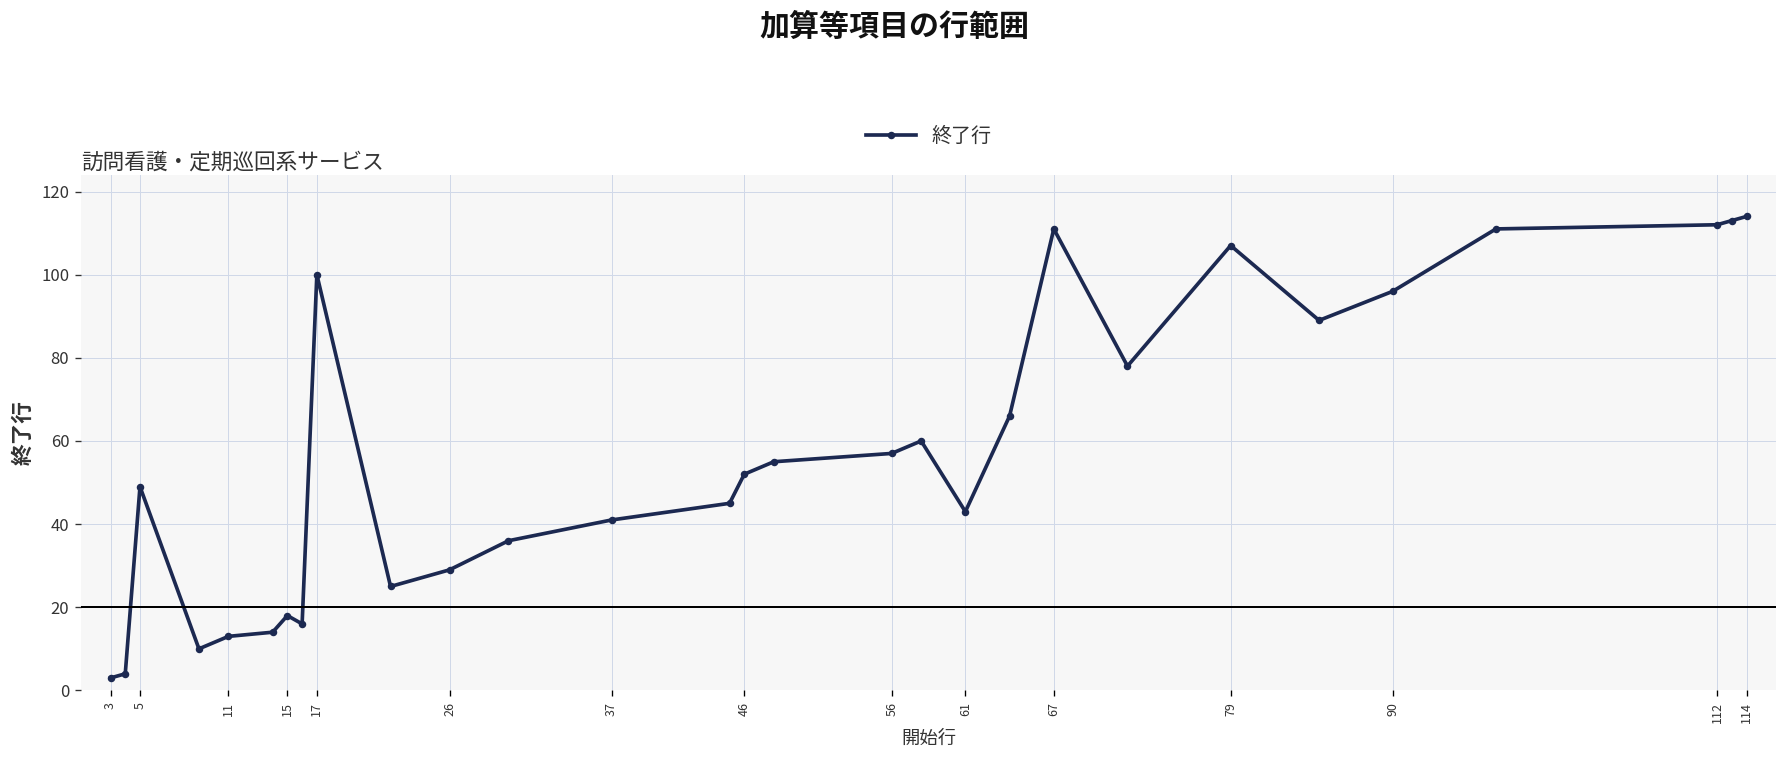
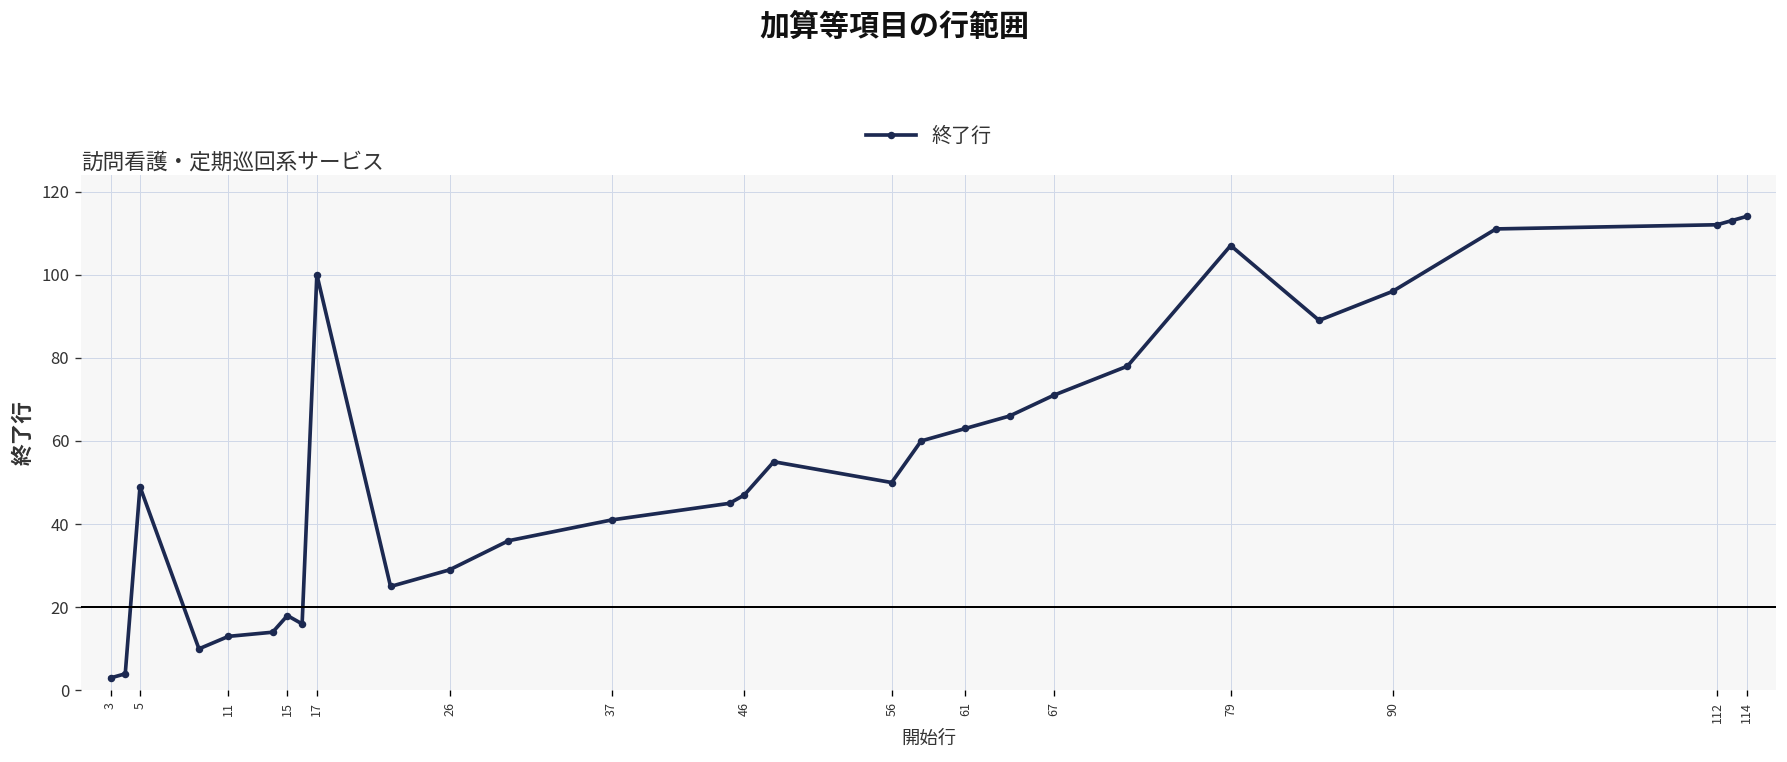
46: 52 -> 47
56: 57 -> 50
61: 43 -> 63
67: 111 -> 71
